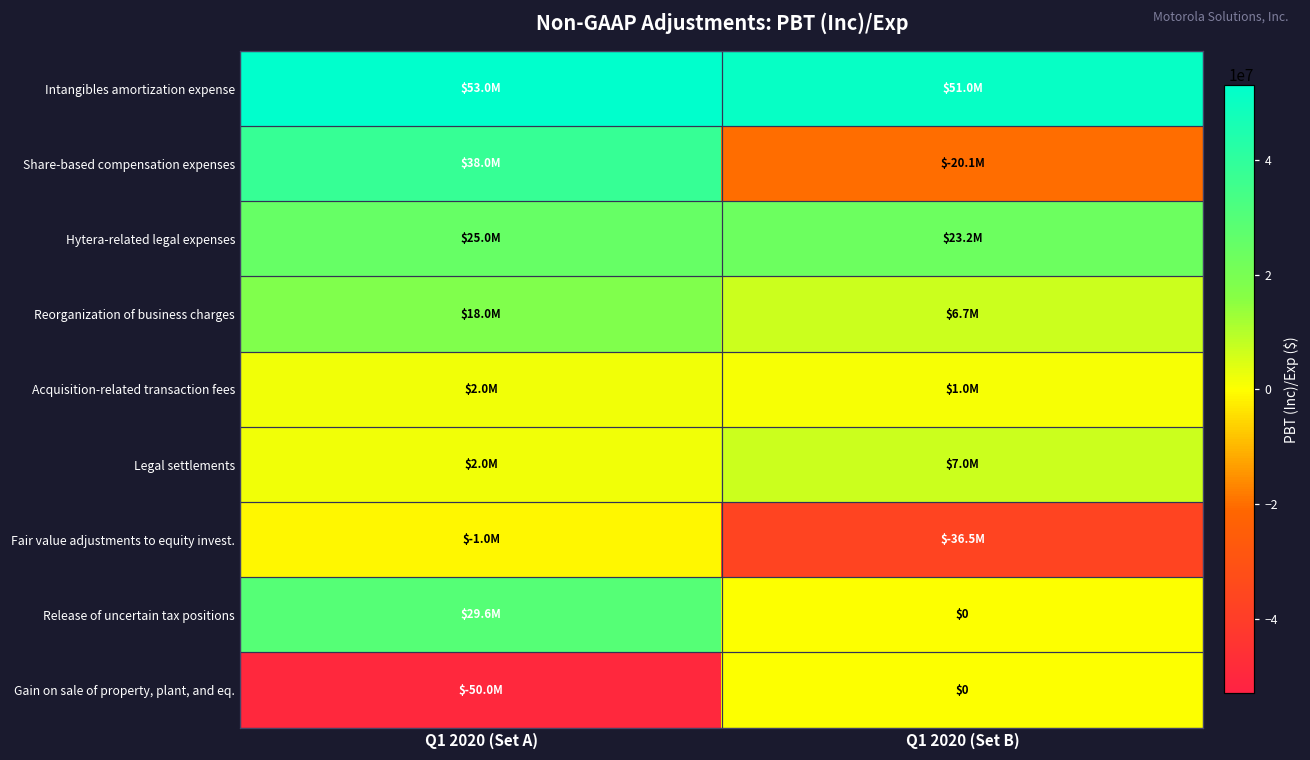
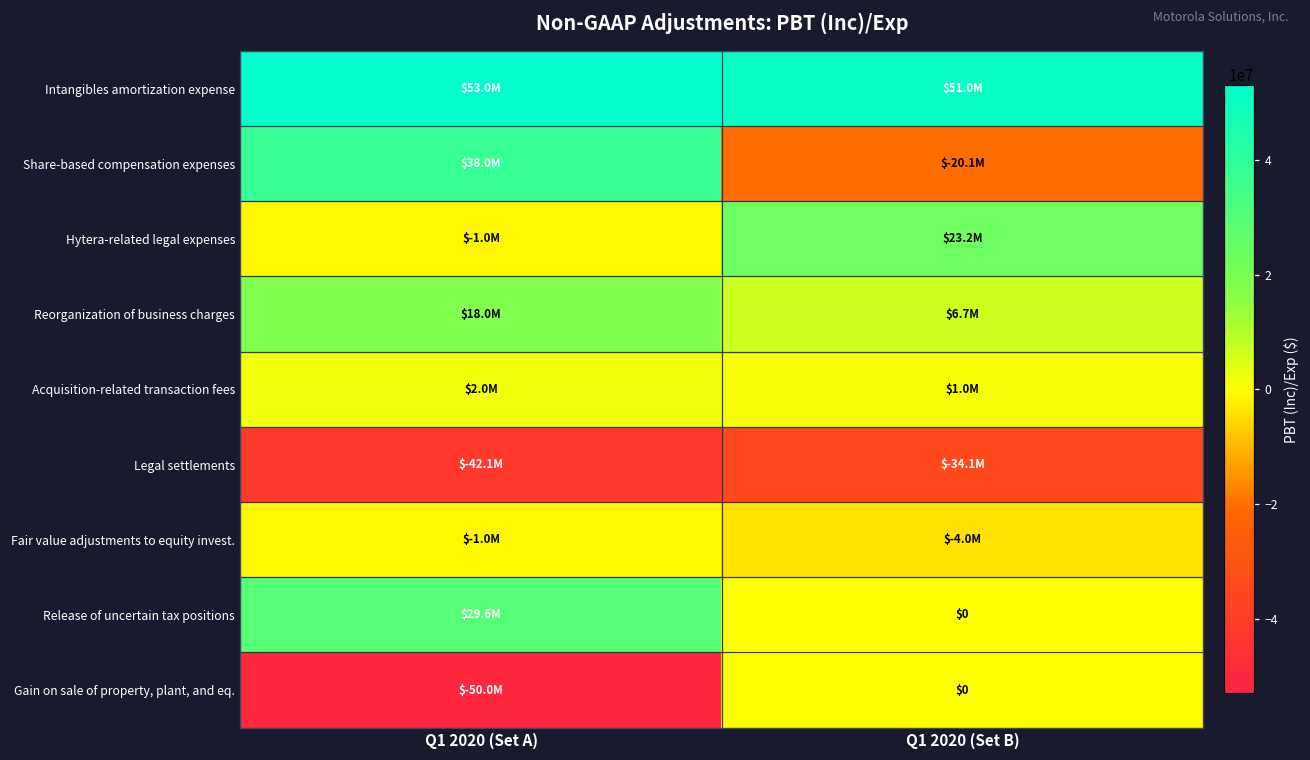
Hytera-related legal expenses, Q1 2020 (Set A): $25.0M -> $-1.0M
Legal settlements, Q1 2020 (Set A): $2.0M -> $-42.1M
Legal settlements, Q1 2020 (Set B): $7.0M -> $-34.1M
Fair value adjustments to equity invest., Q1 2020 (Set B): $-36.5M -> $-4.0M
